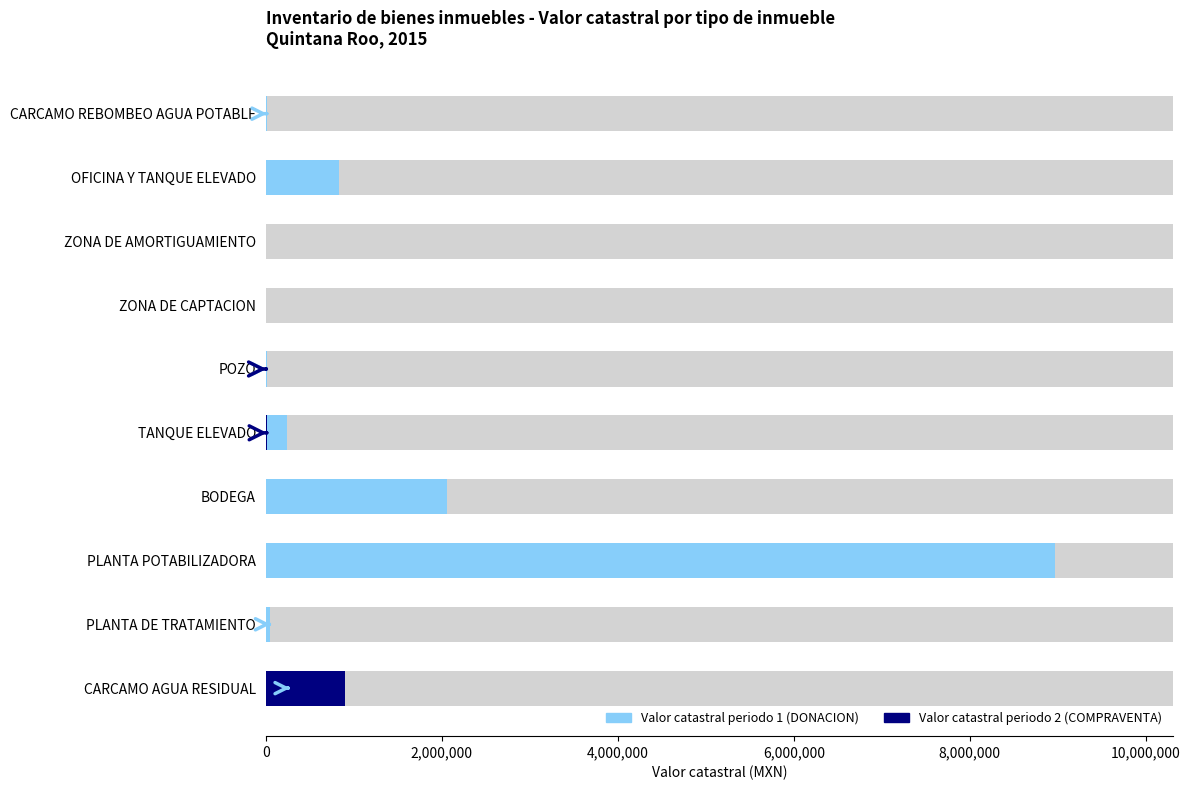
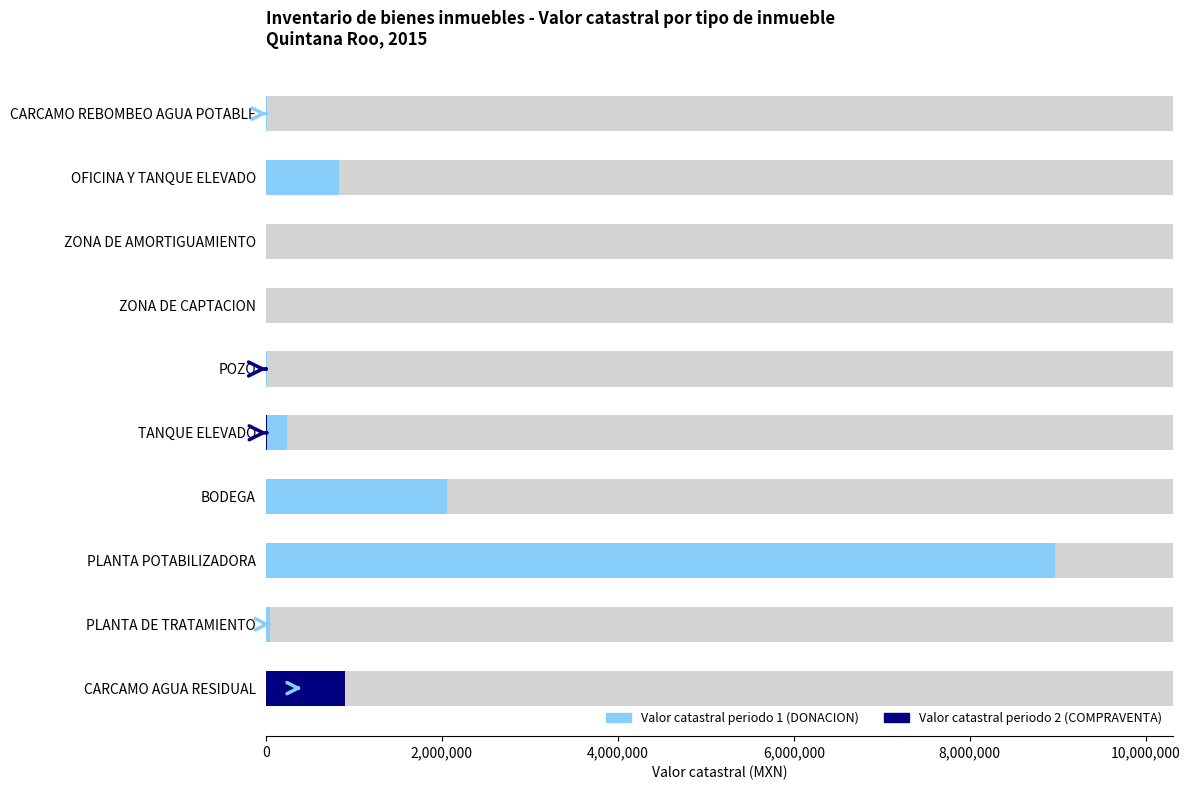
Valor catastral periodo 1 (DONACION), CARCAMO AGUA RESIDUAL: 300,000 -> 400,000
